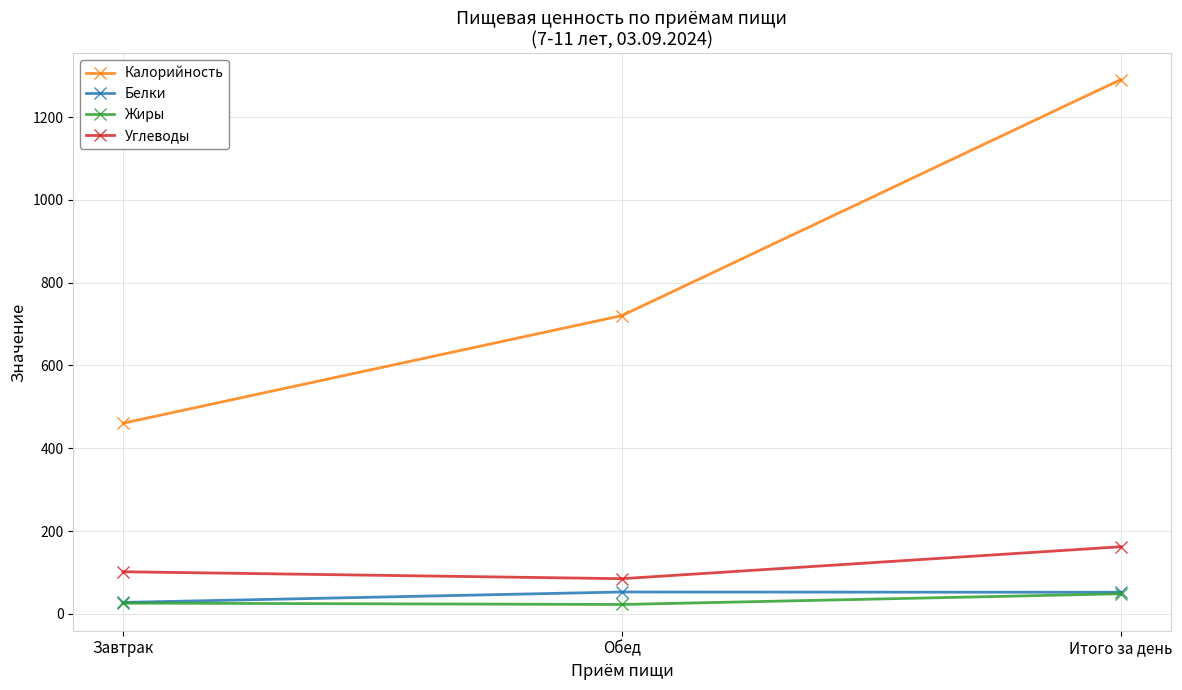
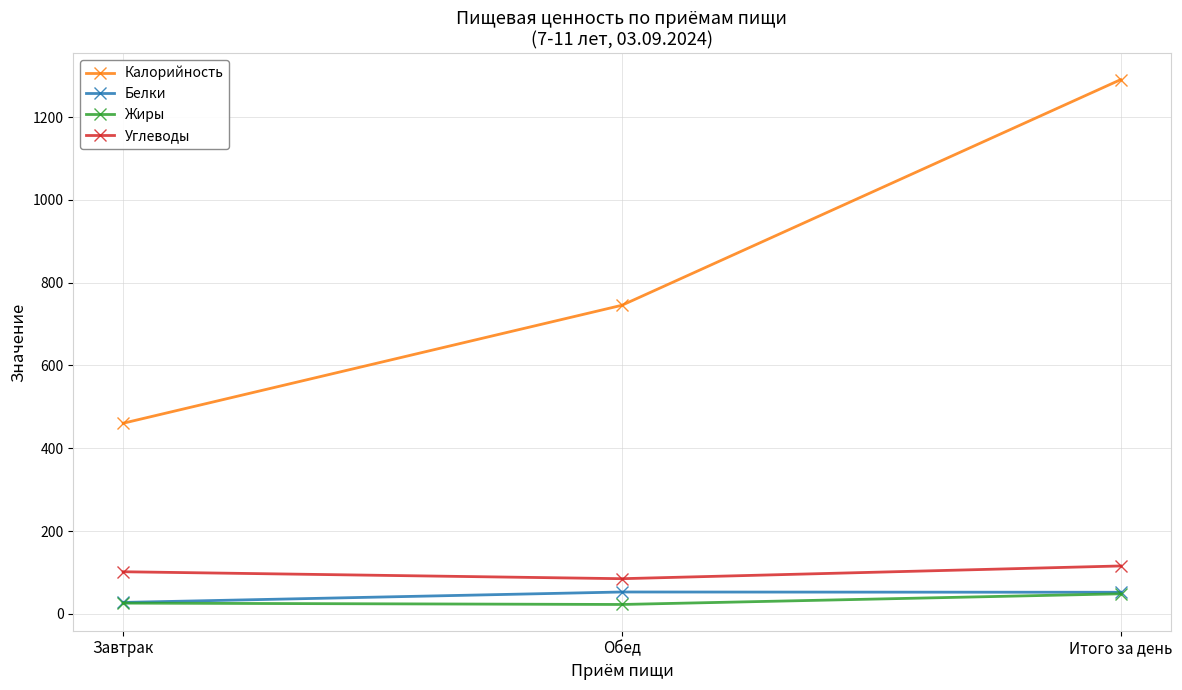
Калорийность, Обед: 720 -> 750
Углеводы, Итого за день: 160 -> 120
